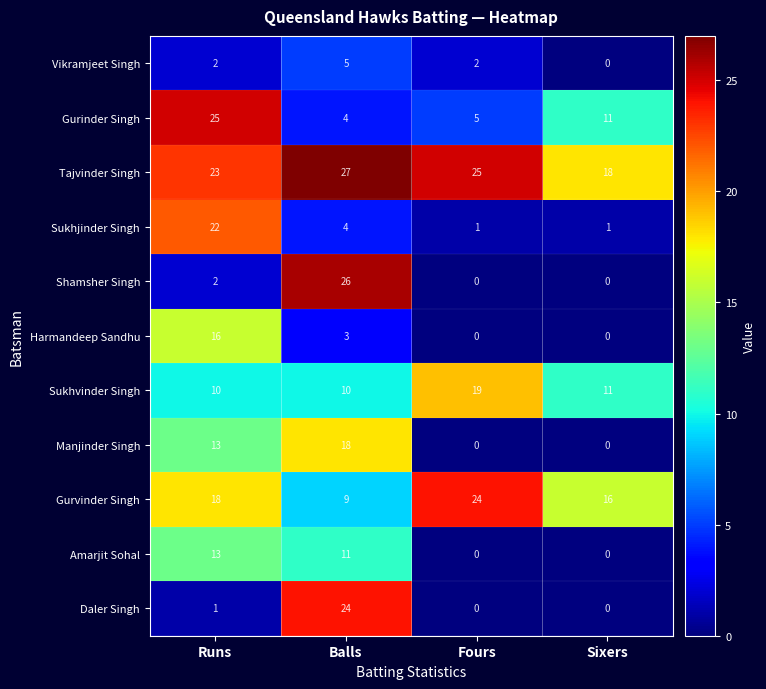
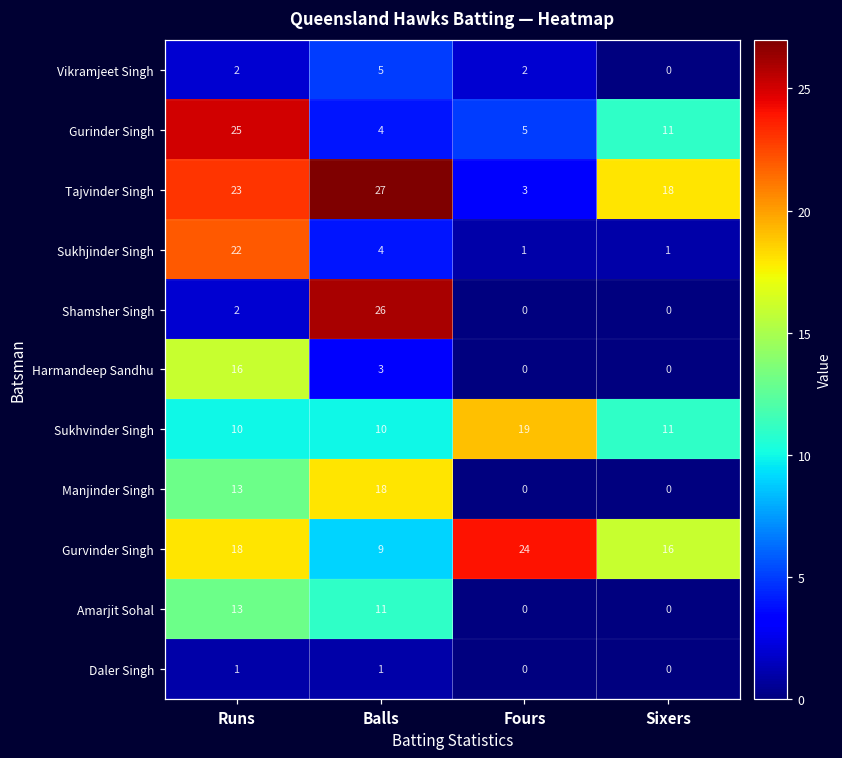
Tajvinder Singh, Fours: 25 -> 3
Daler Singh, Balls: 24 -> 1
